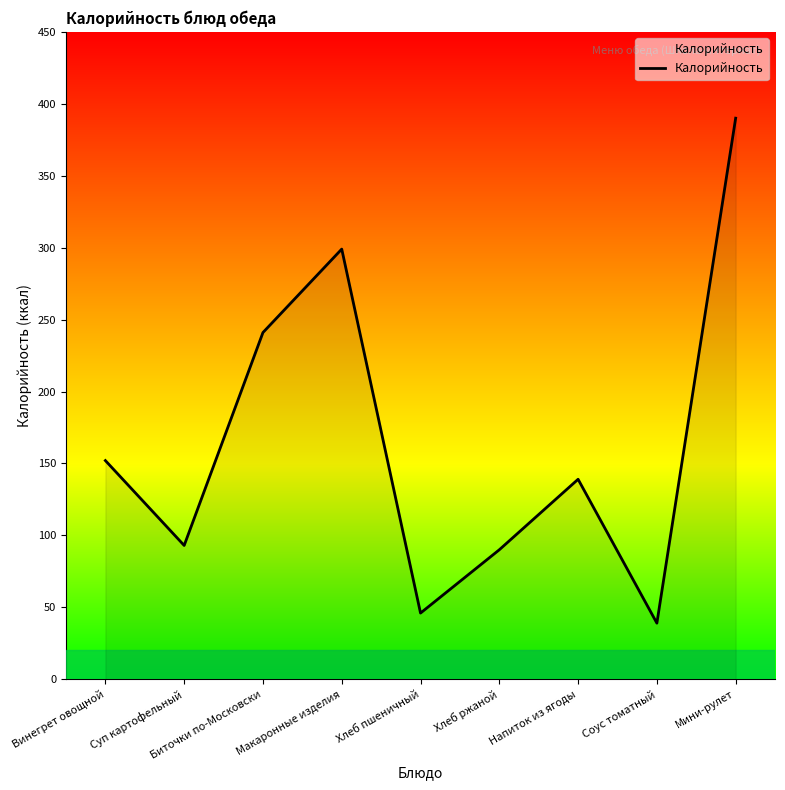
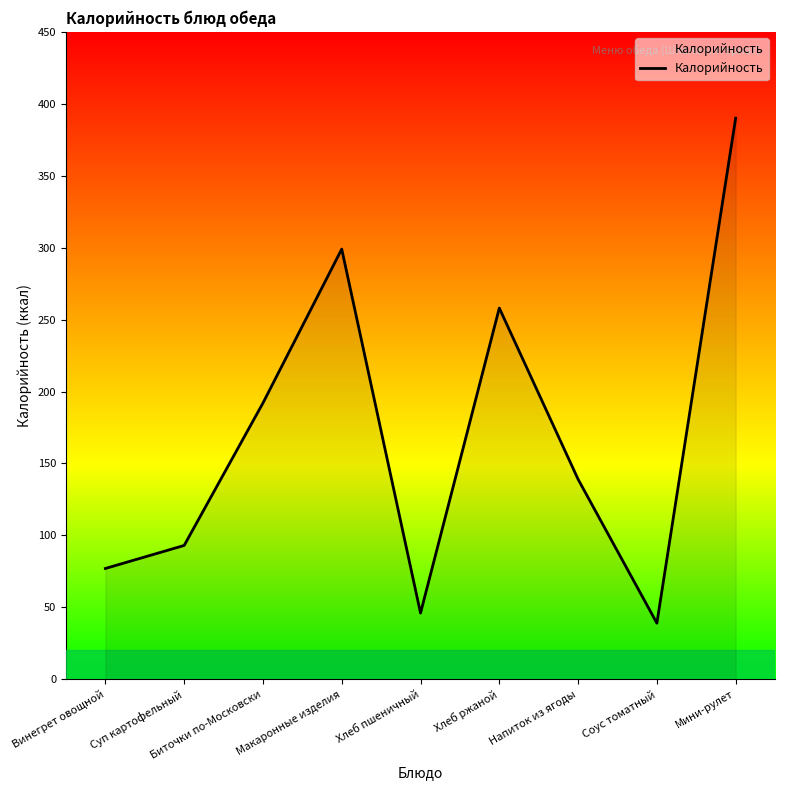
Винегрет овощной: 152 -> 77
Биточки по-Московски: 241 -> 192
Хлеб ржаной: 90 -> 258
